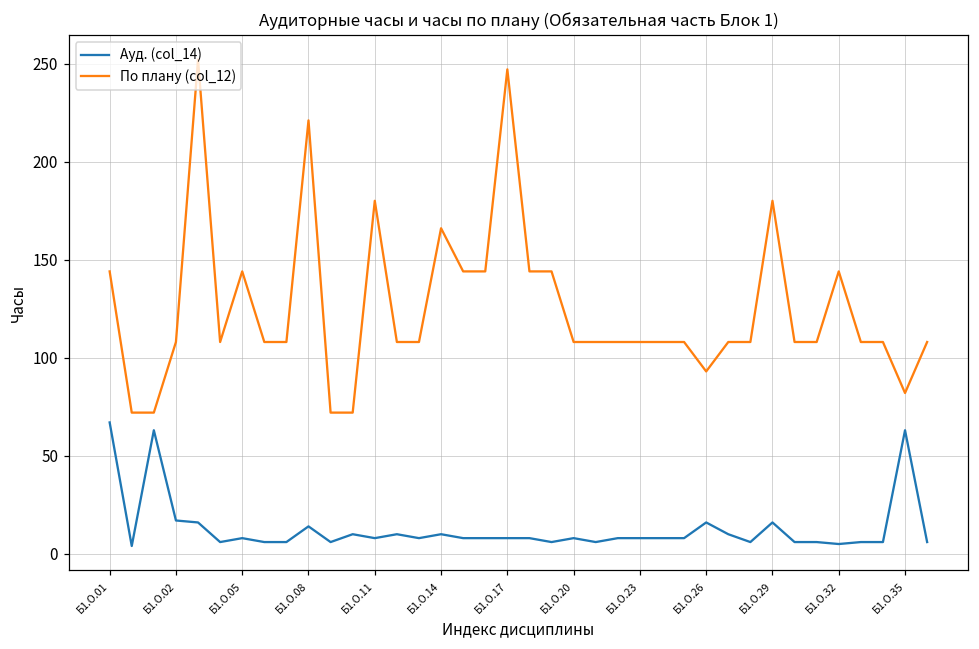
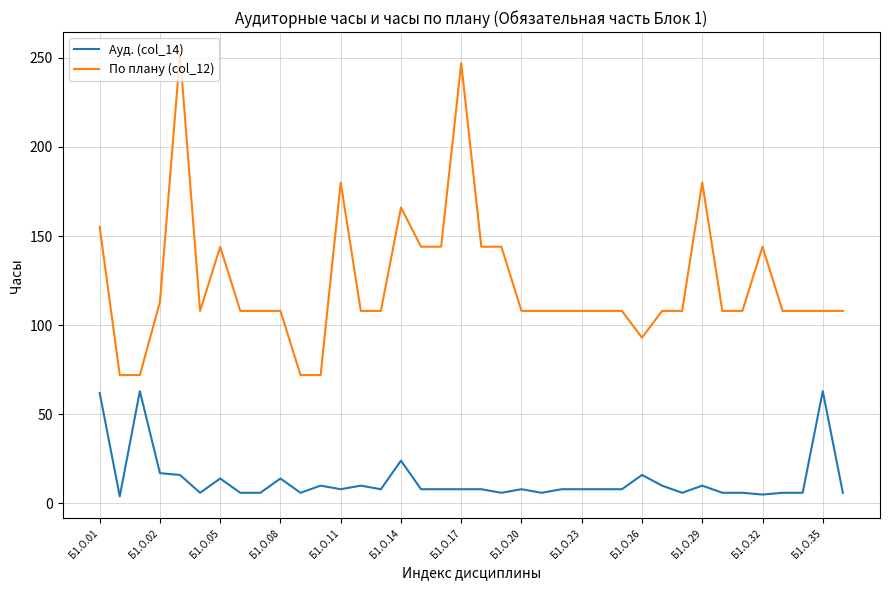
Ауд. (col_14), Б1.О.01: 67 -> 62
По плану (col_12), Б1.О.01: 144 -> 155
По плану (col_12), Б1.О.02: 108 -> 113
Ауд. (col_14), Б1.О.05: 8 -> 14
По плану (col_12), Б1.О.08: 221 -> 108
Ауд. (col_14), Б1.О.14: 10 -> 24
Ауд. (col_14), Б1.О.29: 16 -> 10
По плану (col_12), Б1.О.35: 82 -> 108
